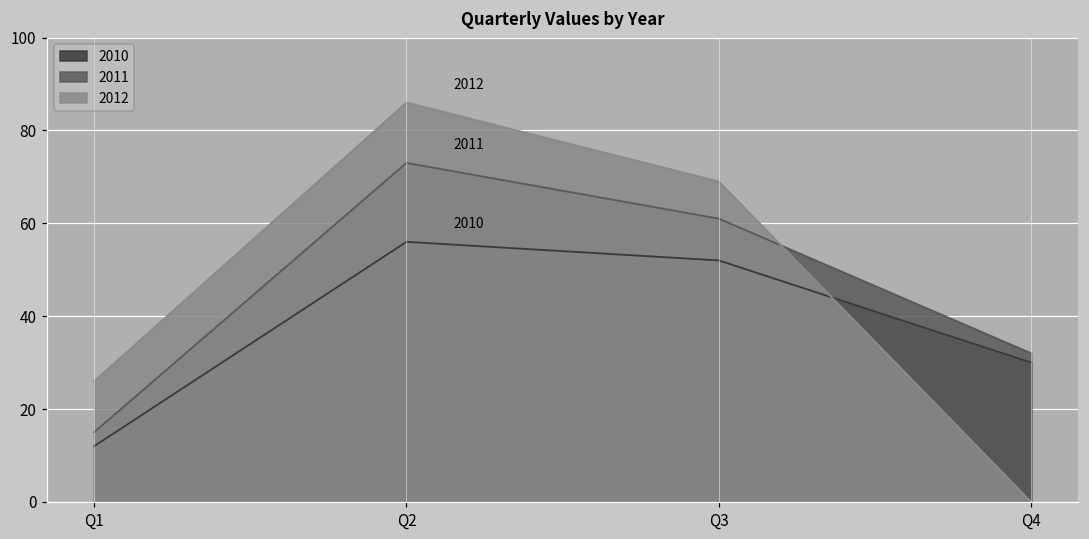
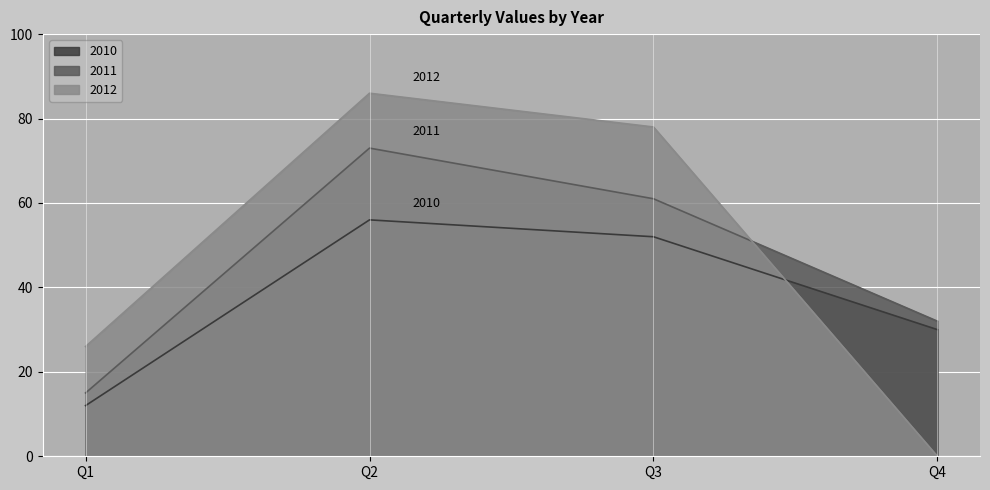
2012, Q3: 69 -> 78
